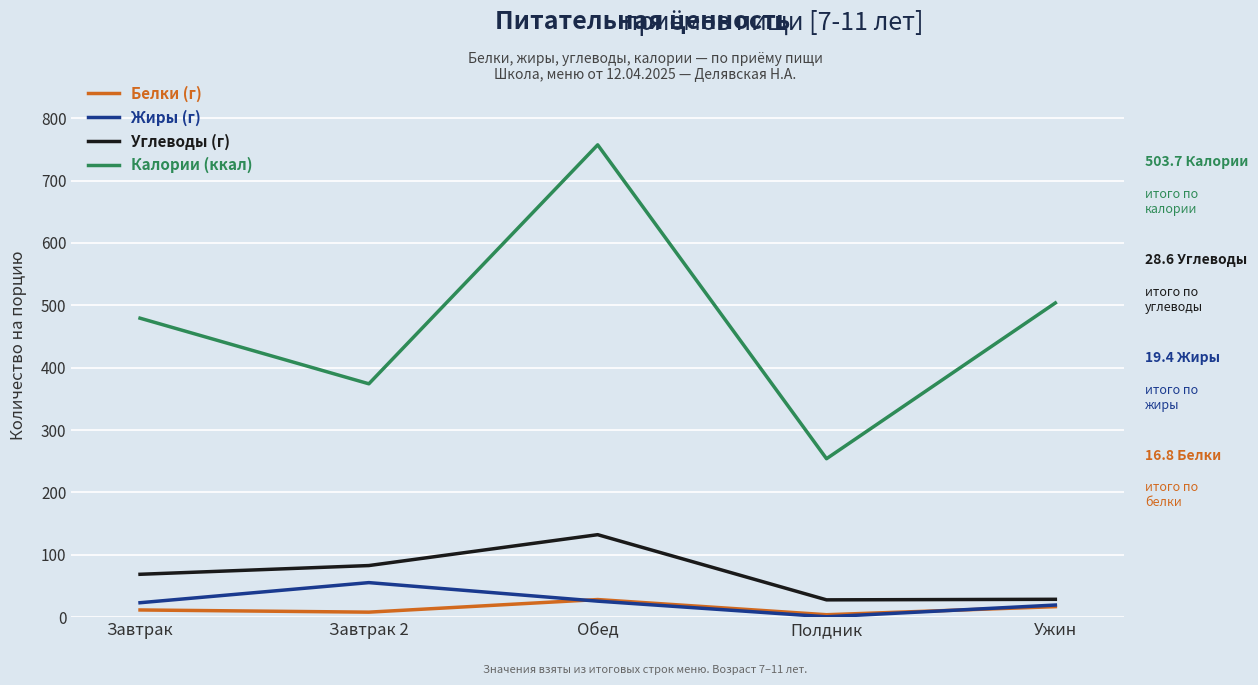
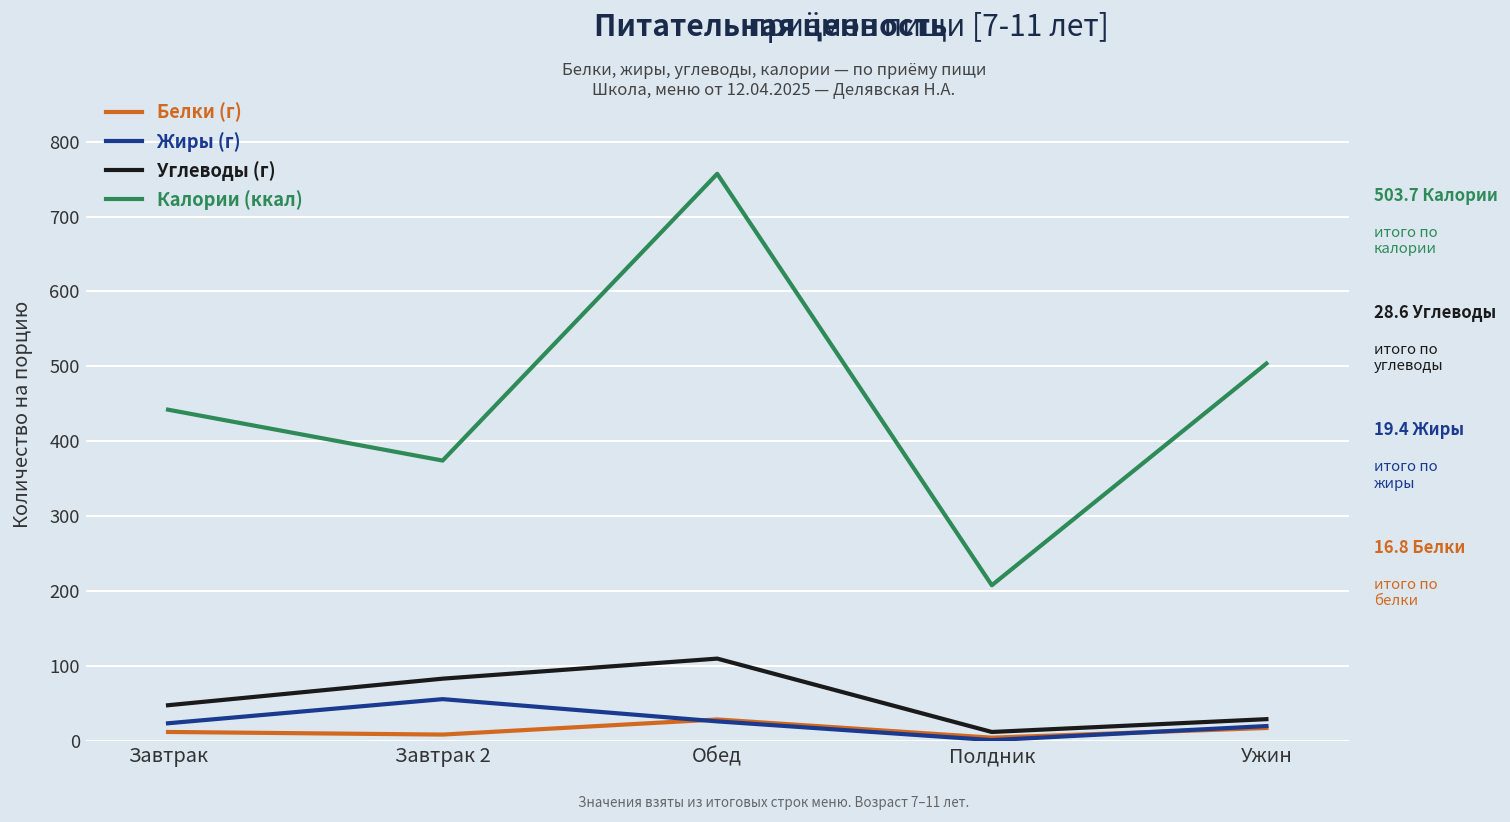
Углеводы (г), Завтрак: 70 -> 50
Калории (ккал), Завтрак: 480 -> 440
Углеводы (г), Обед: 130 -> 110
Углеводы (г), Полдник: 30 -> 10
Калории (ккал), Полдник: 250 -> 210
